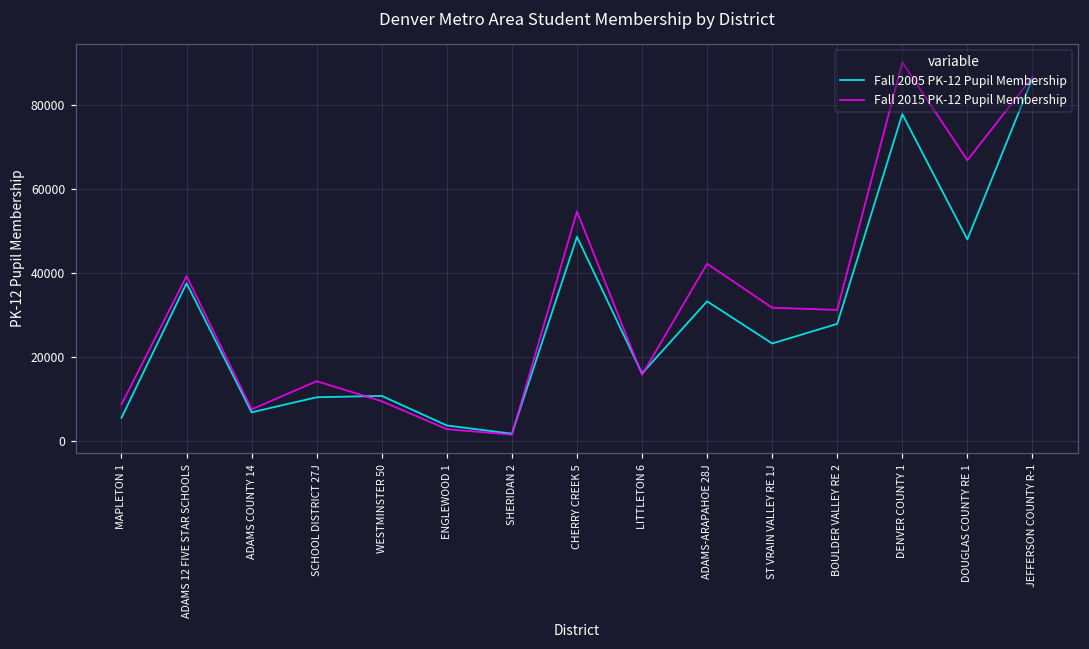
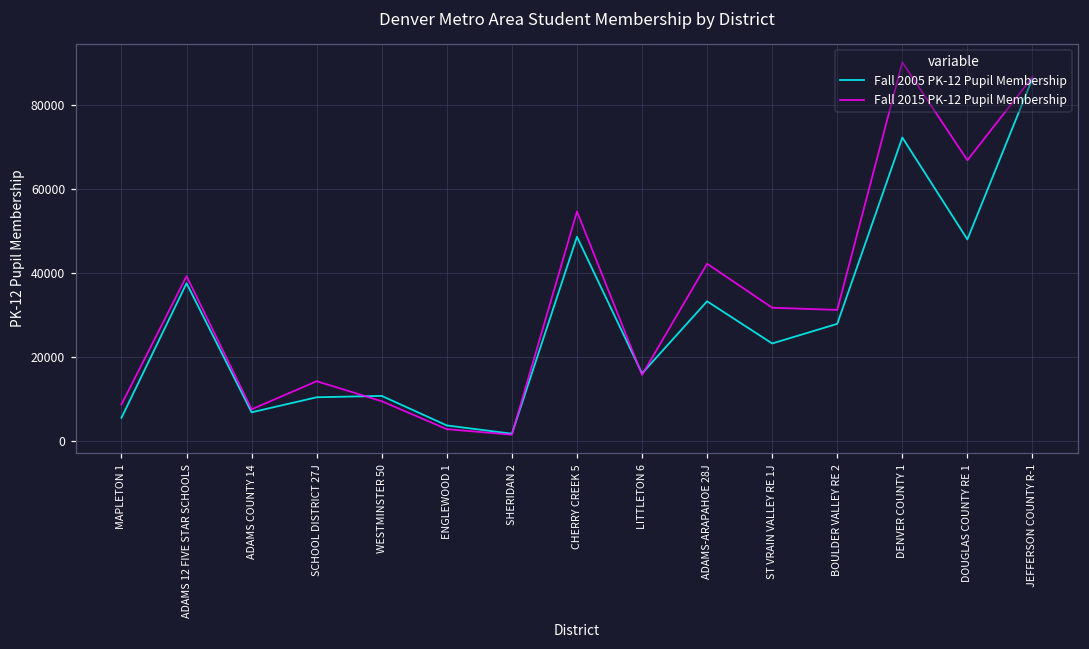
Fall 2005 PK-12 Pupil Membership, DENVER COUNTY 1: 78000 -> 72000
